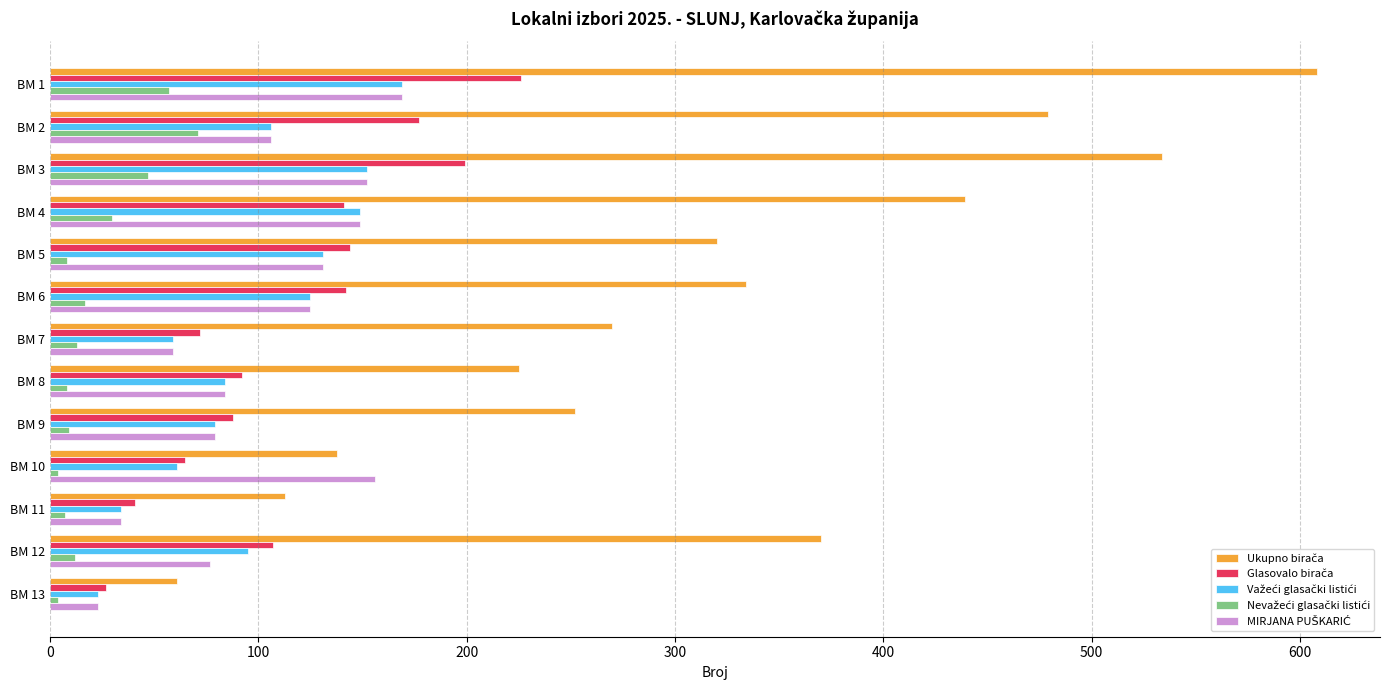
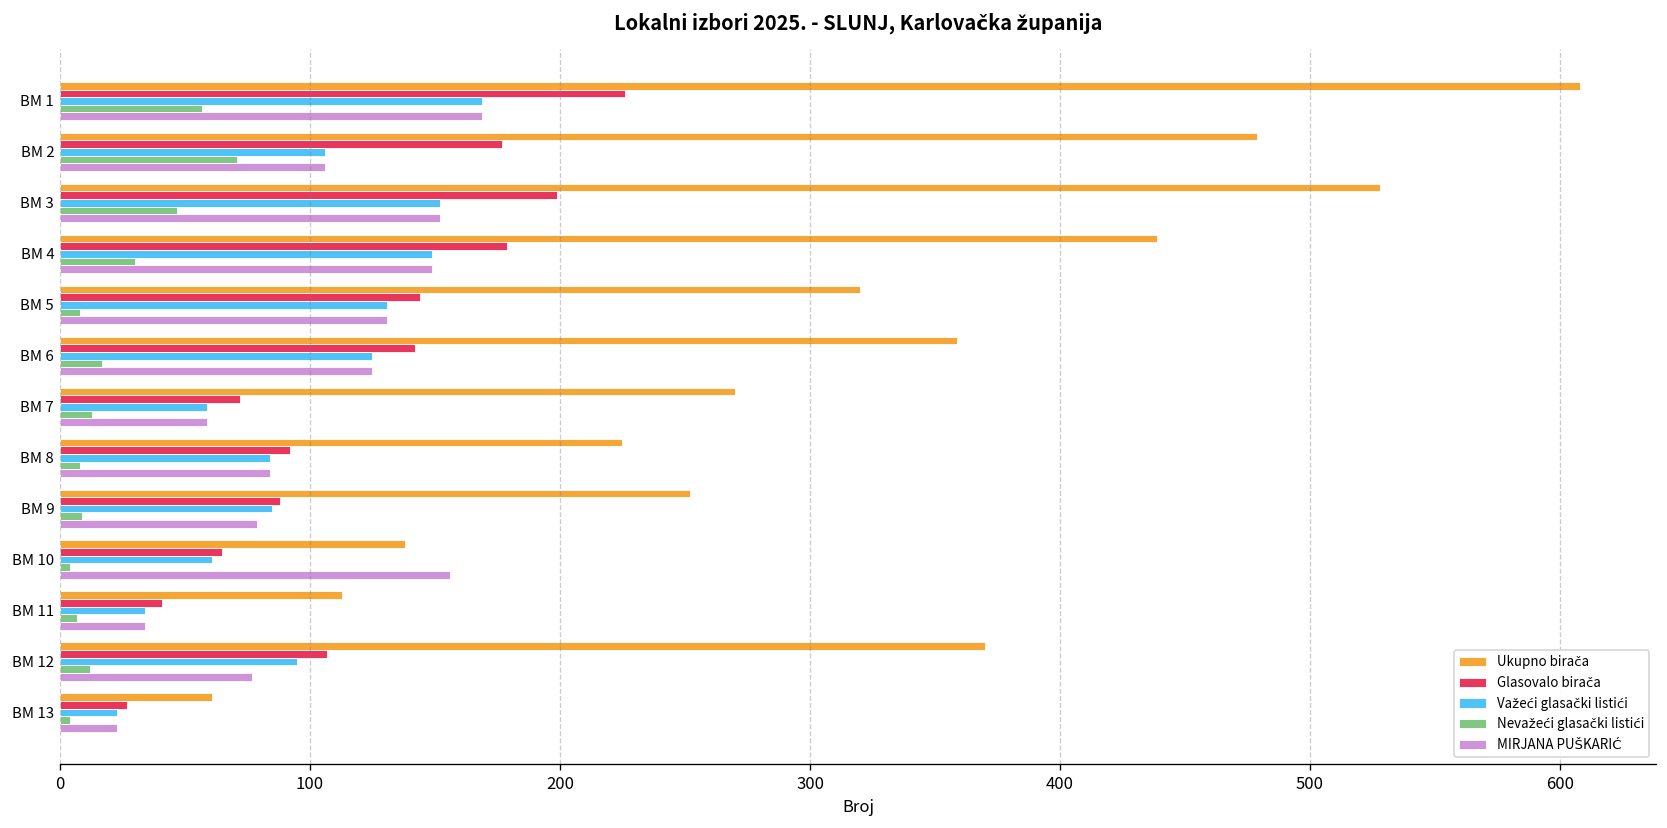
Ukupno birača, BM 3: 534 -> 528
Glasovalo birača, BM 4: 141 -> 179
Ukupno birača, BM 6: 334 -> 359
Važeći glasački listići, BM 9: 79 -> 85
